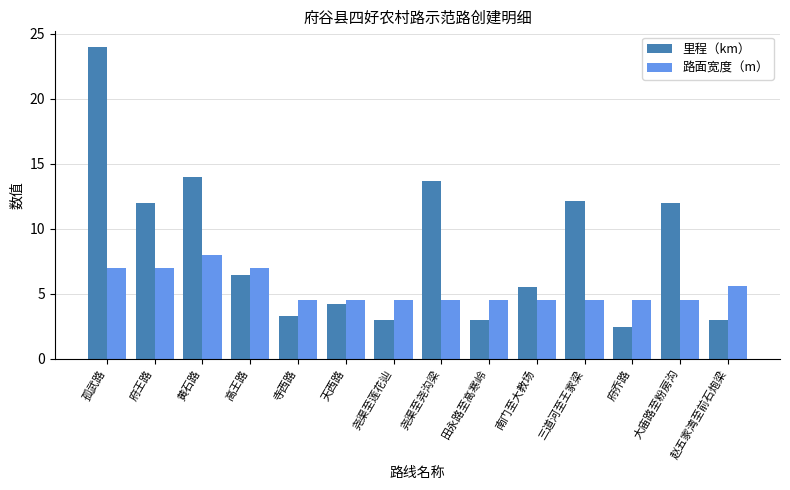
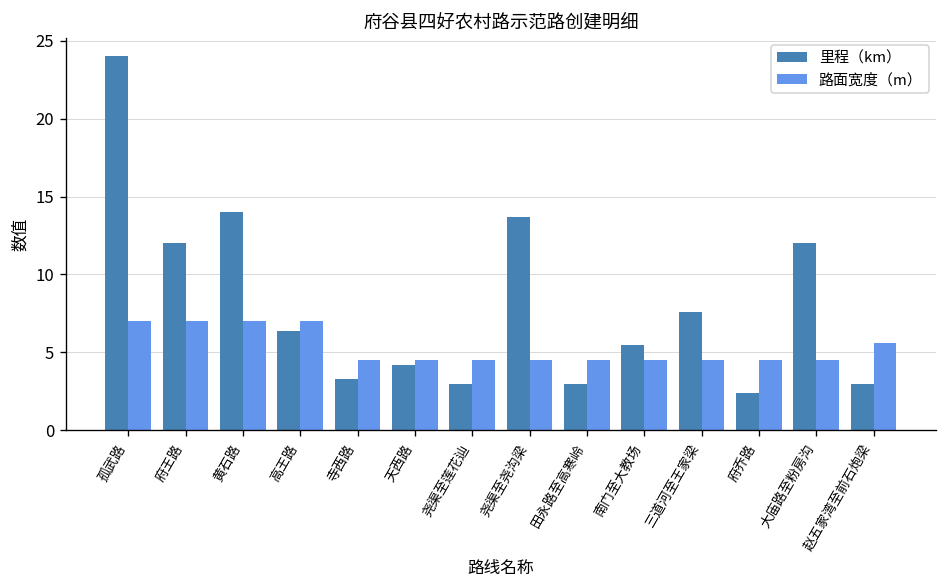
路面宽度（m）, 黄石路: 8 -> 7
里程（km）, 三道河至王家梁: 12.1 -> 7.6
